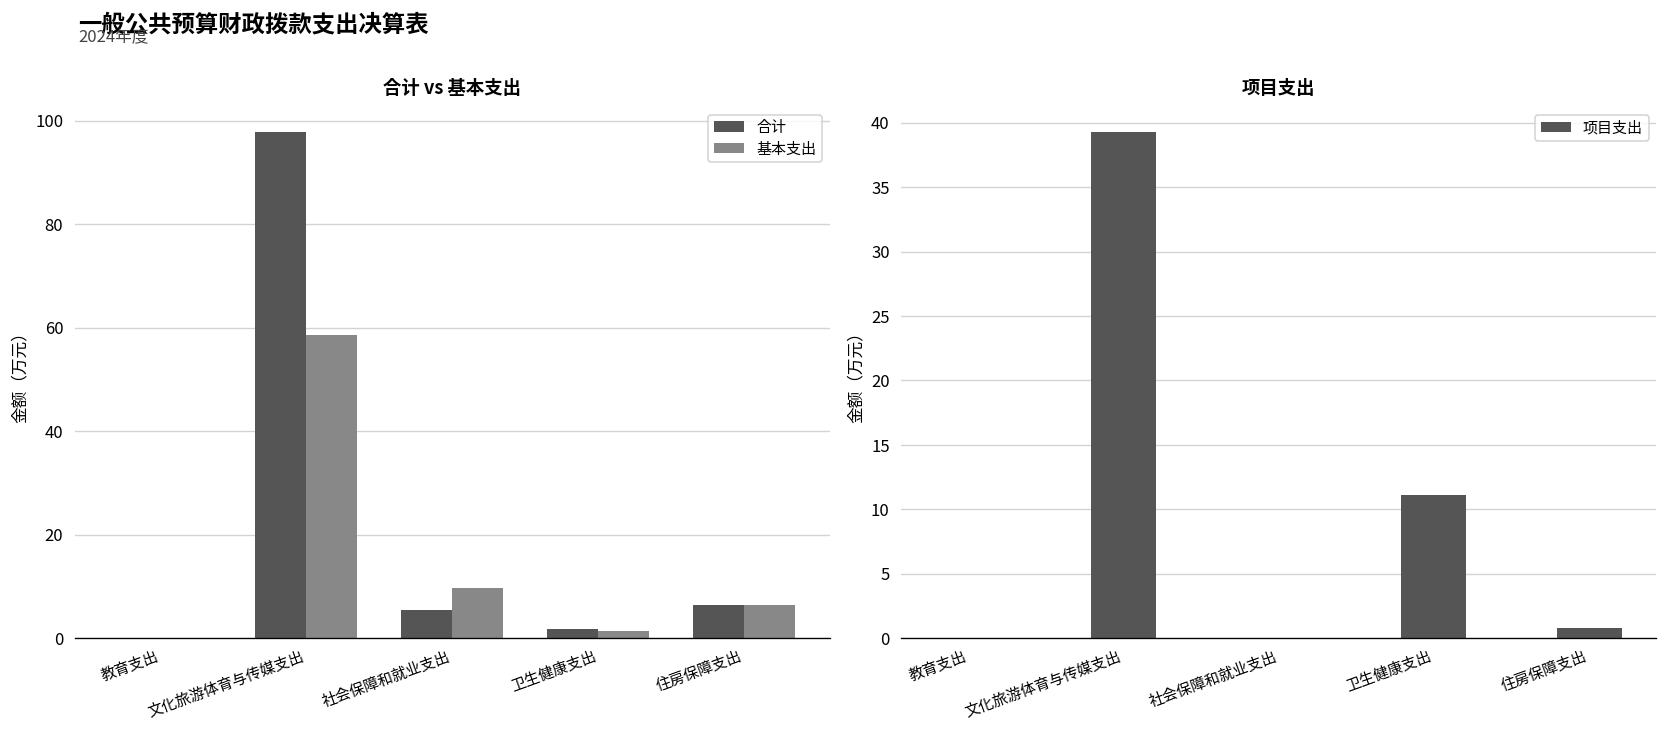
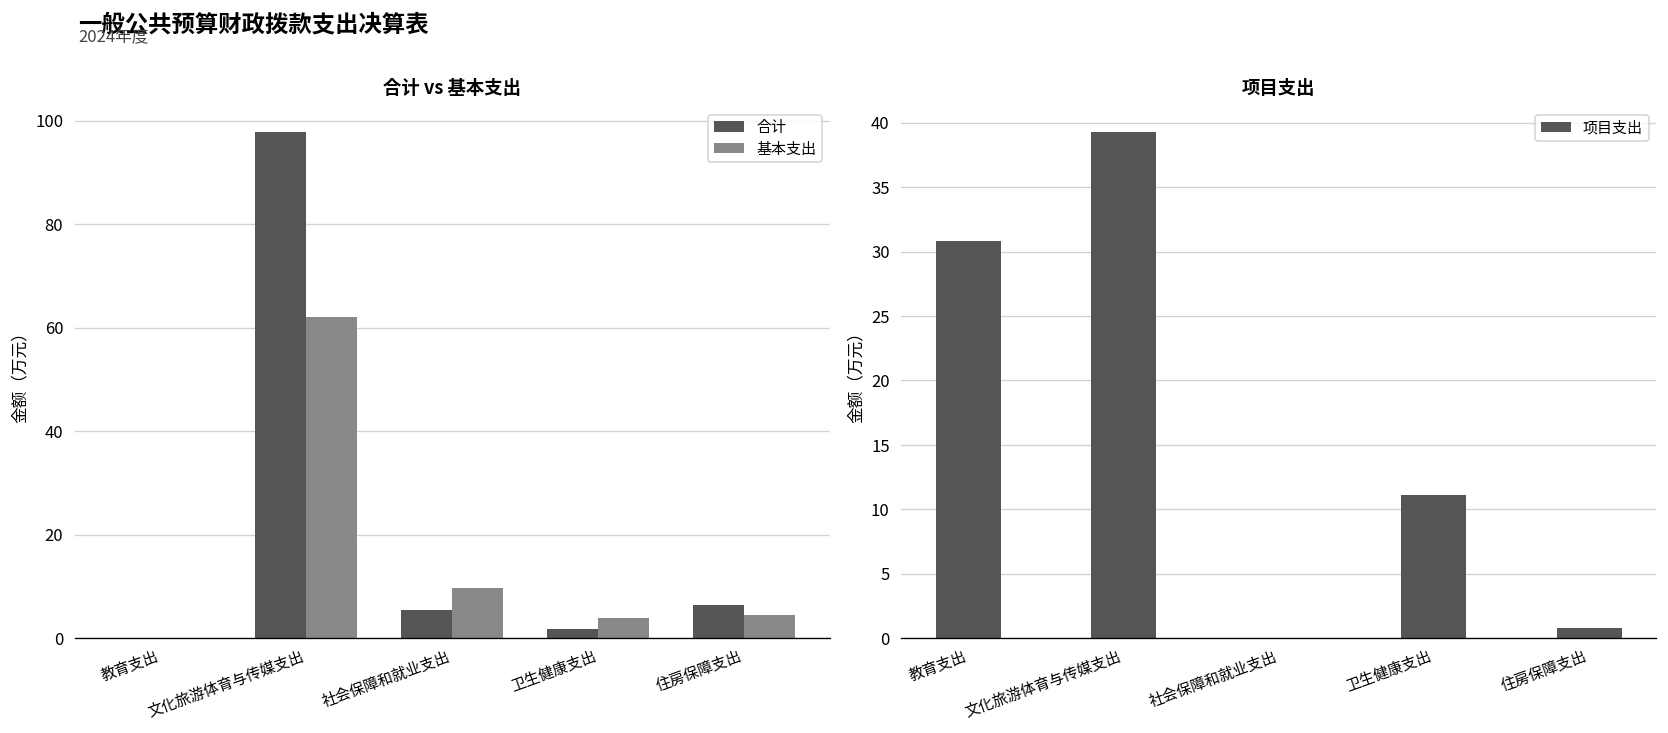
合计 vs 基本支出, 基本支出, 文化旅游体育与传媒支出: 59 -> 62
合计 vs 基本支出, 基本支出, 卫生健康支出: 1 -> 4
合计 vs 基本支出, 基本支出, 住房保障支出: 6 -> 4
项目支出, 教育支出: 0.0 -> 30.8
